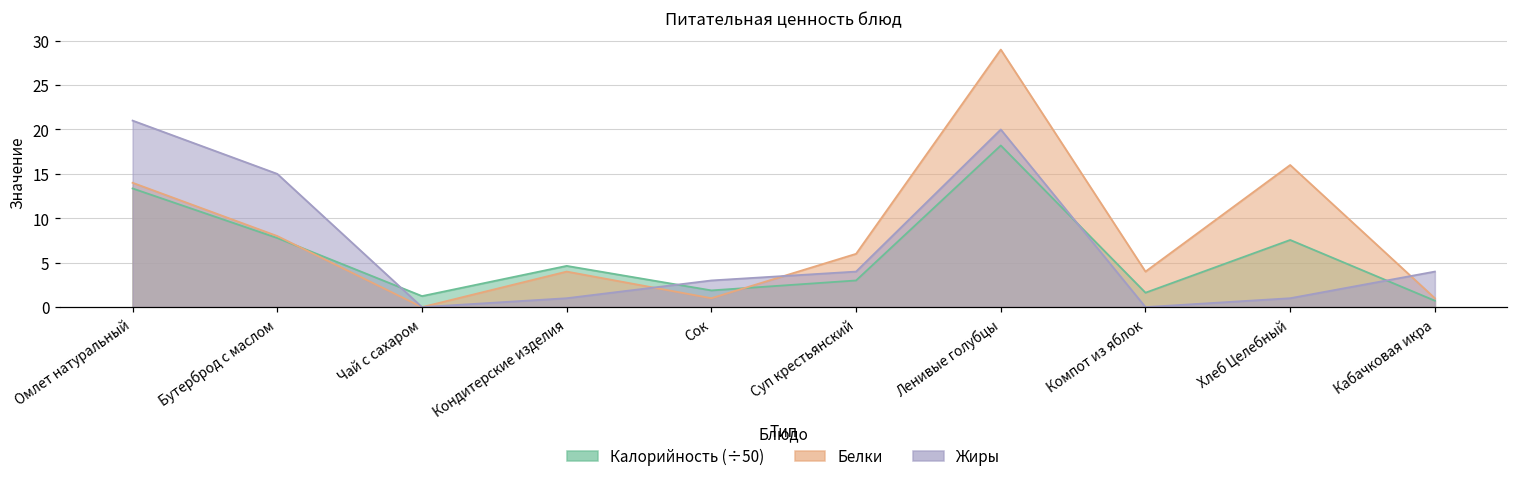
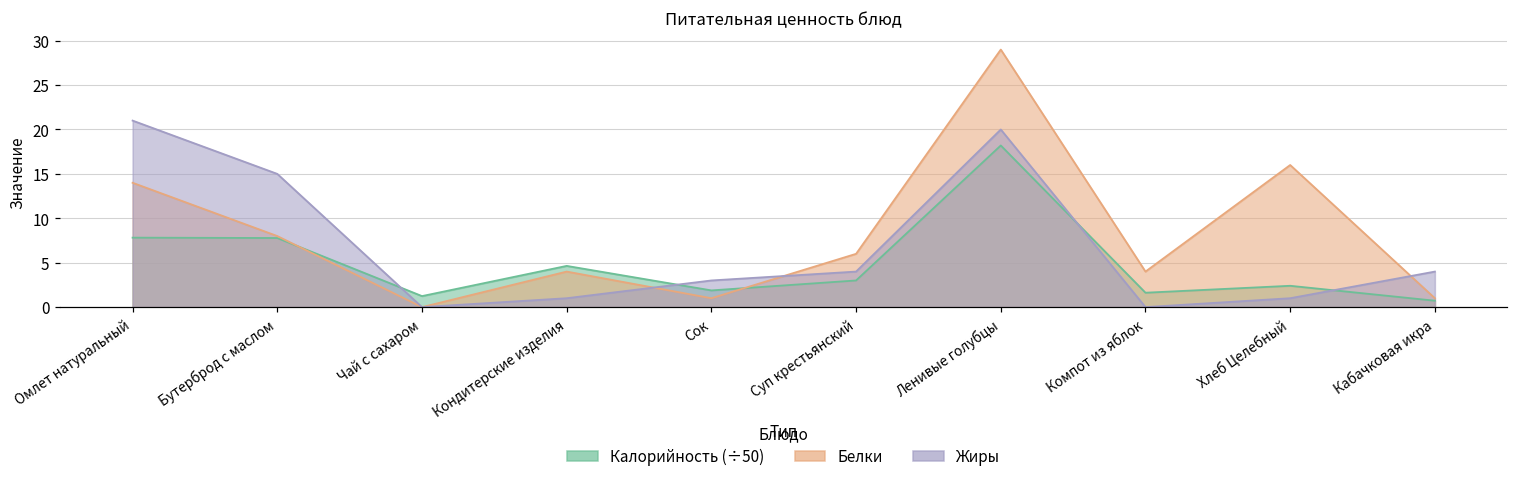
Калорийность (÷50), Омлет натуральный: 13 -> 8
Калорийность (÷50), Хлеб Целебный: 8 -> 2
